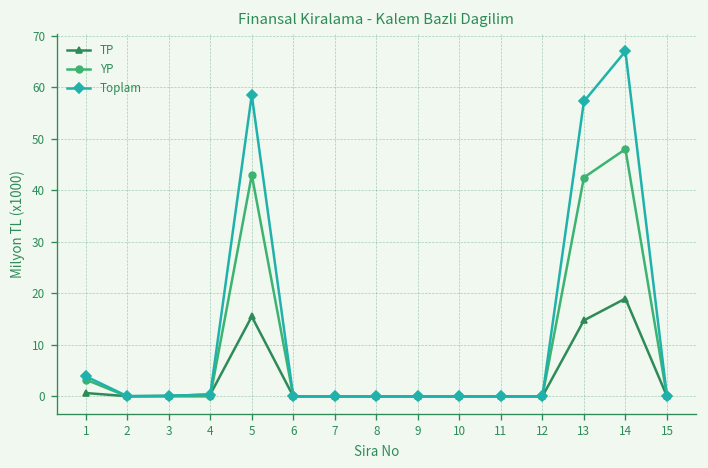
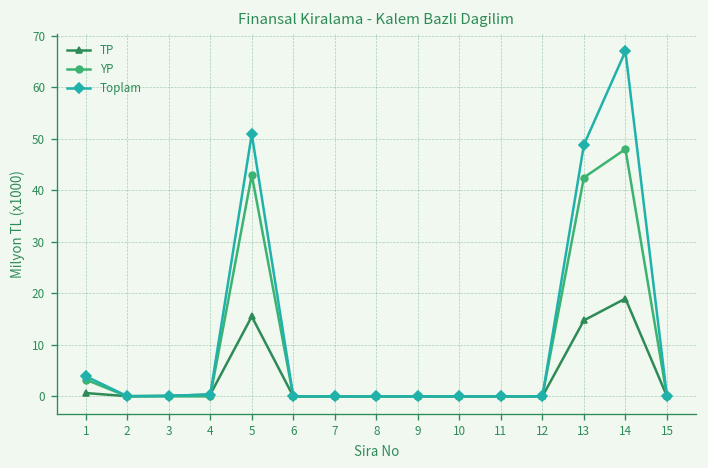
Toplam, 5: 59 -> 51
Toplam, 13: 57 -> 49
